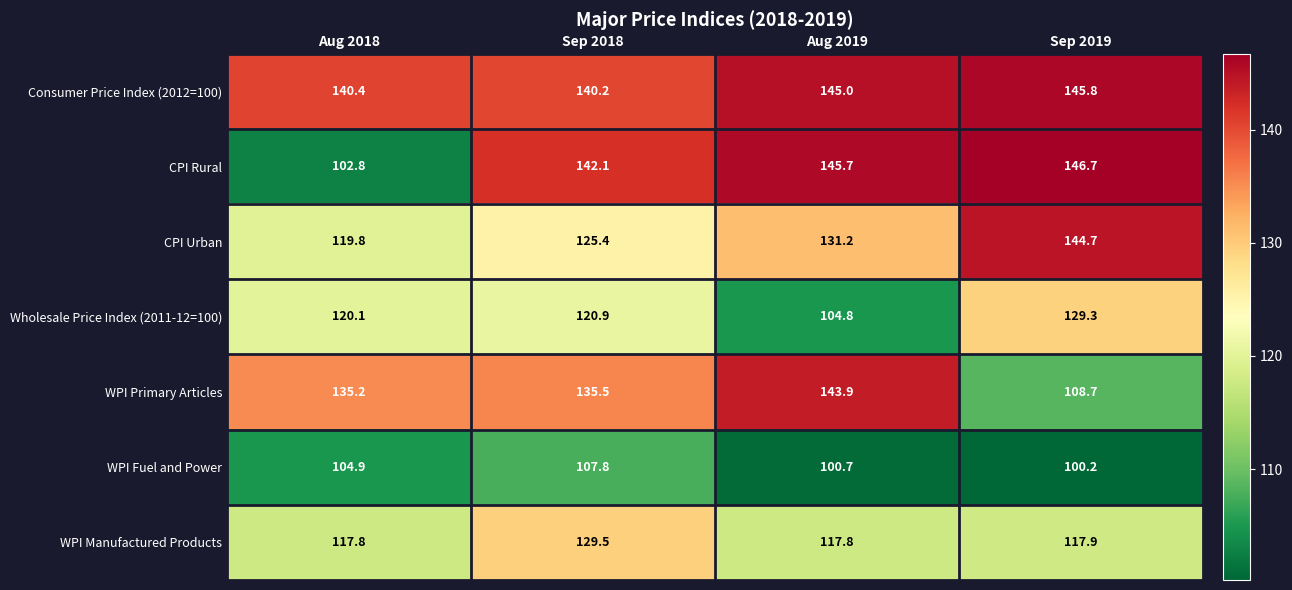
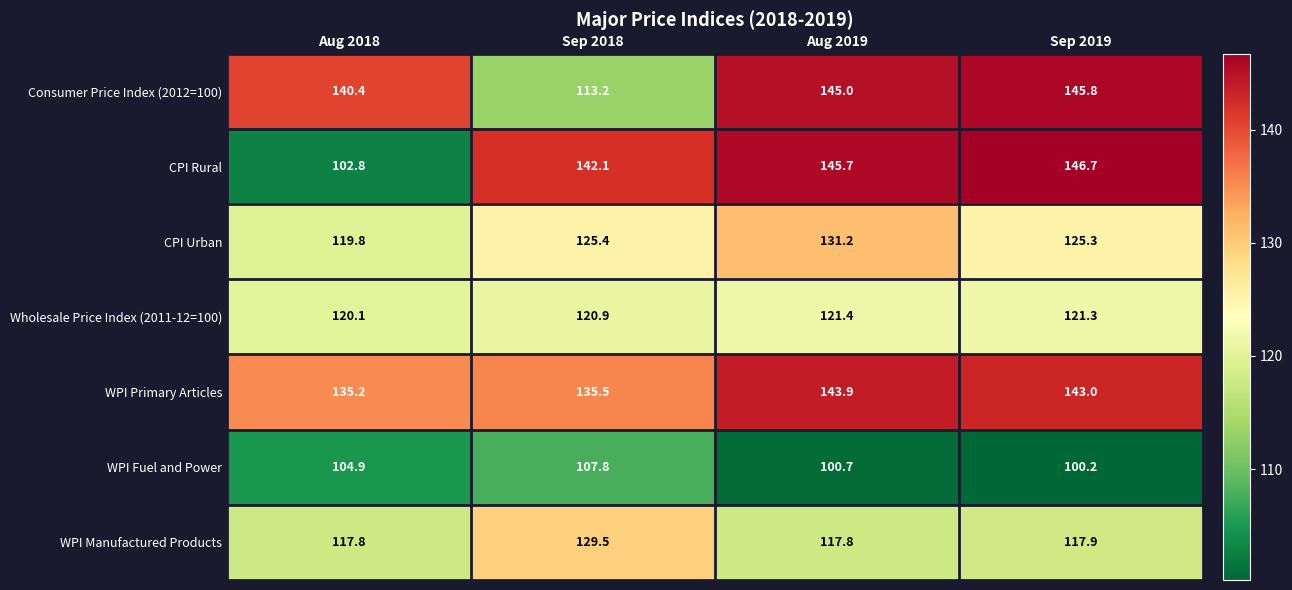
Consumer Price Index (2012=100), Sep 2018: 140.2 -> 113.2
CPI Urban, Sep 2019: 144.7 -> 125.3
Wholesale Price Index (2011-12=100), Aug 2019: 104.8 -> 121.4
Wholesale Price Index (2011-12=100), Sep 2019: 129.3 -> 121.3
WPI Primary Articles, Sep 2019: 108.7 -> 143.0
